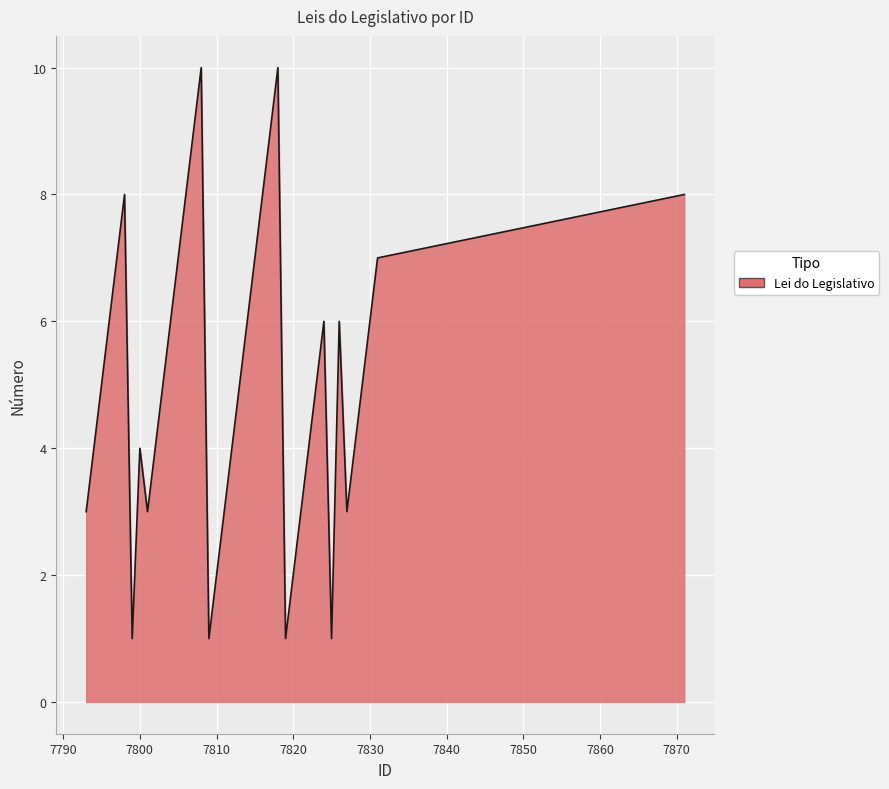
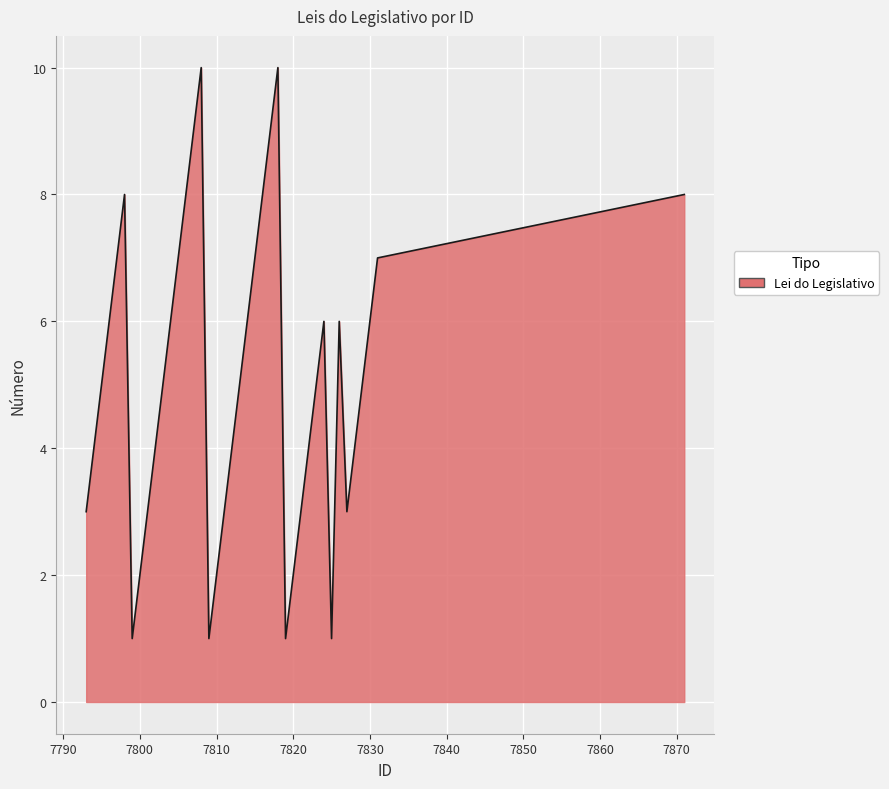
7800: 4 -> 2
